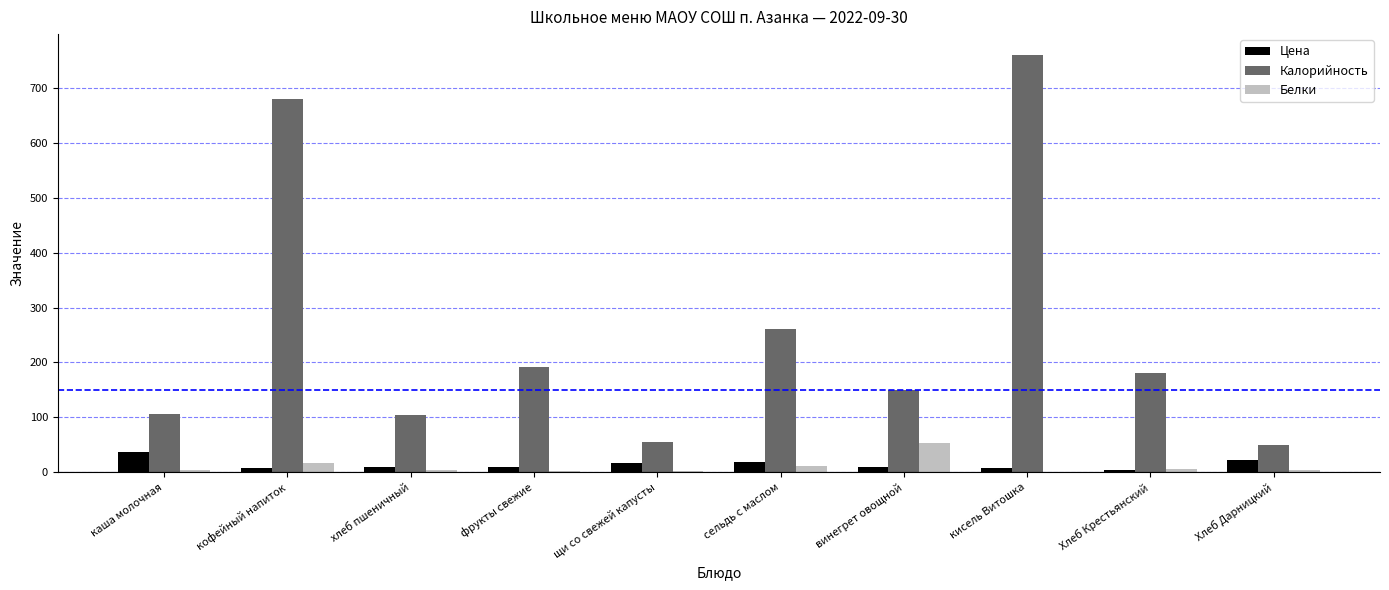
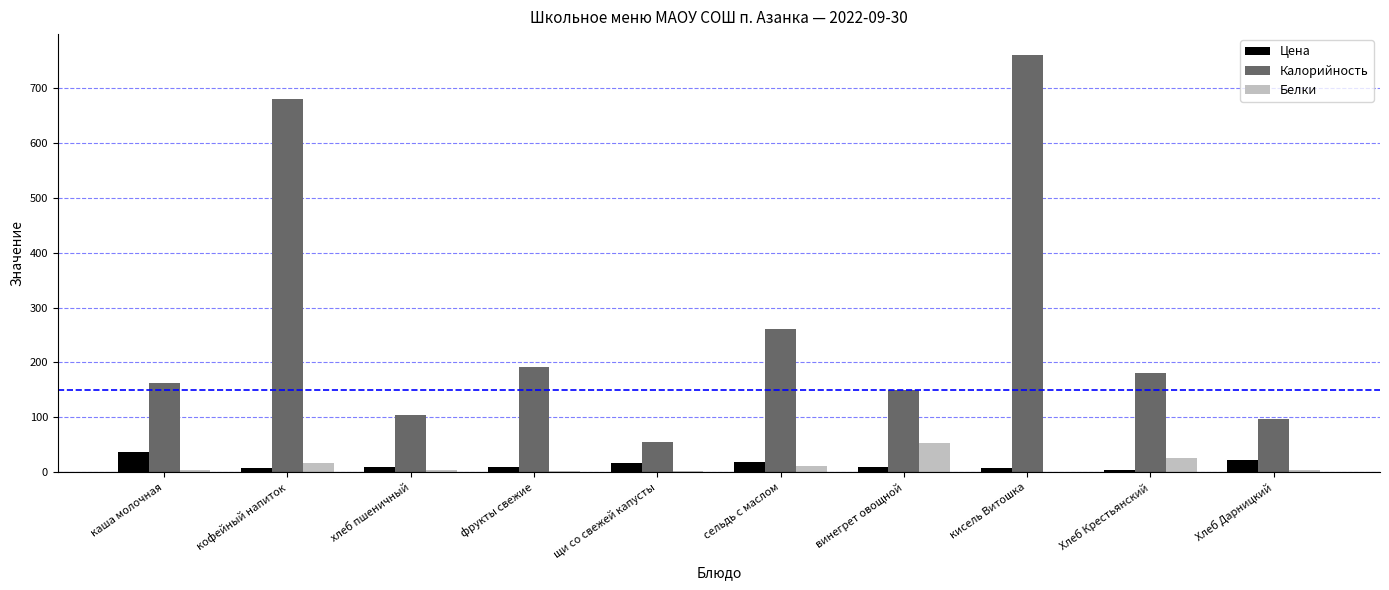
Калорийность, каша молочная: 110 -> 160
Белки, Хлеб Крестьянский: 10 -> 30
Калорийность, Хлеб Дарницкий: 50 -> 100
